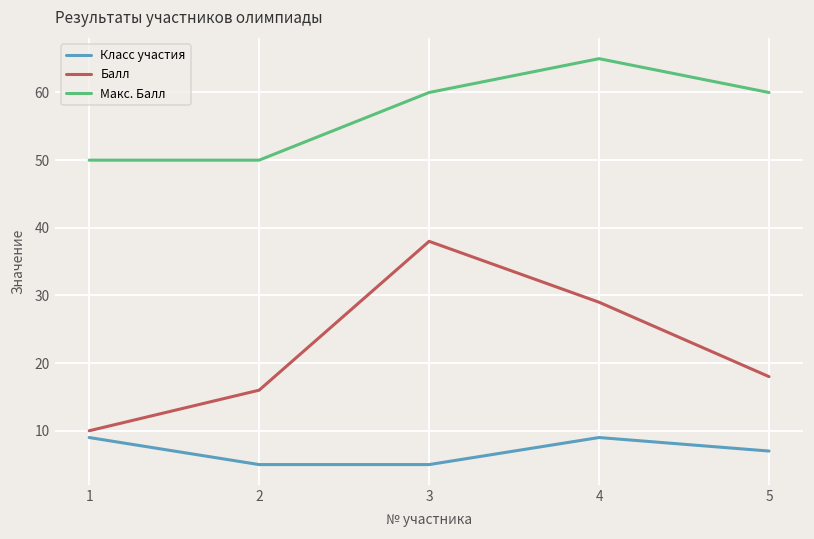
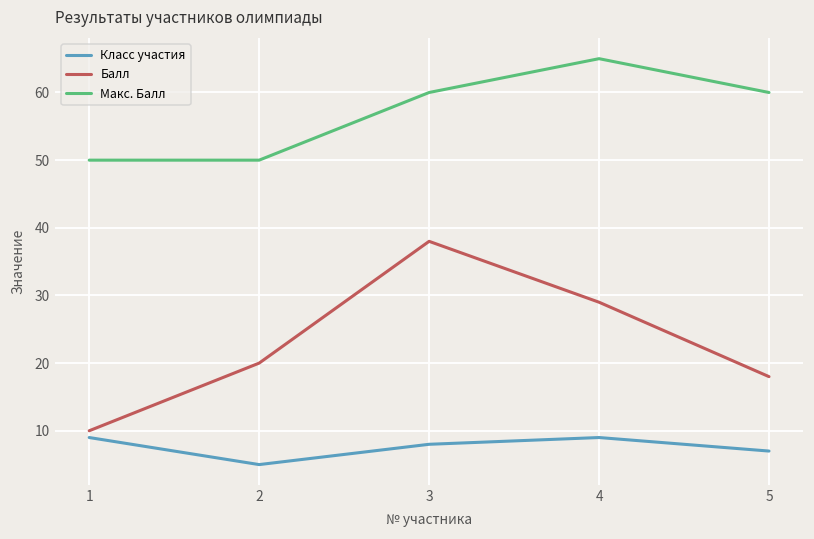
Балл, 2: 16 -> 20
Класс участия, 3: 5 -> 8
